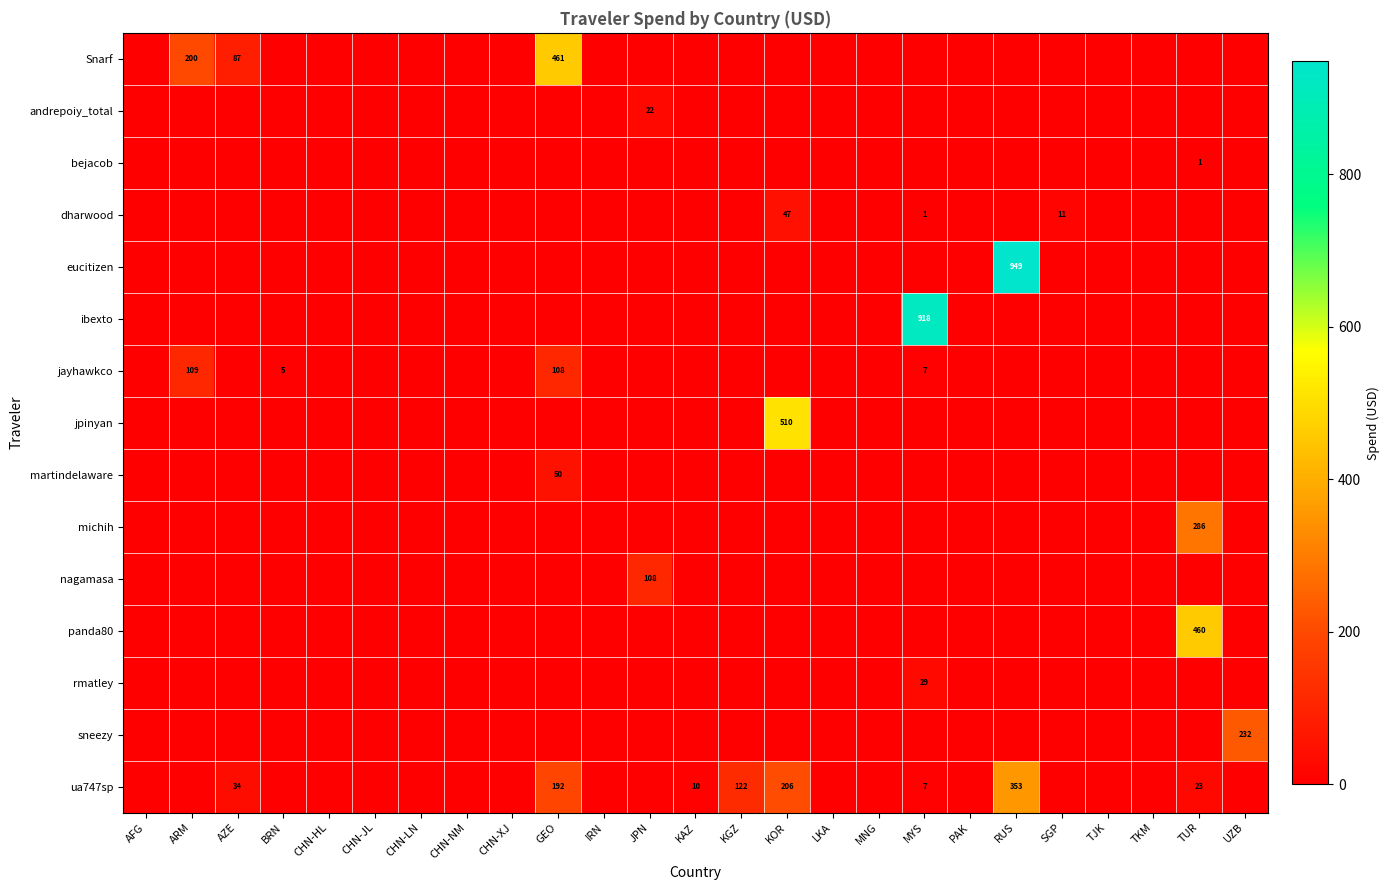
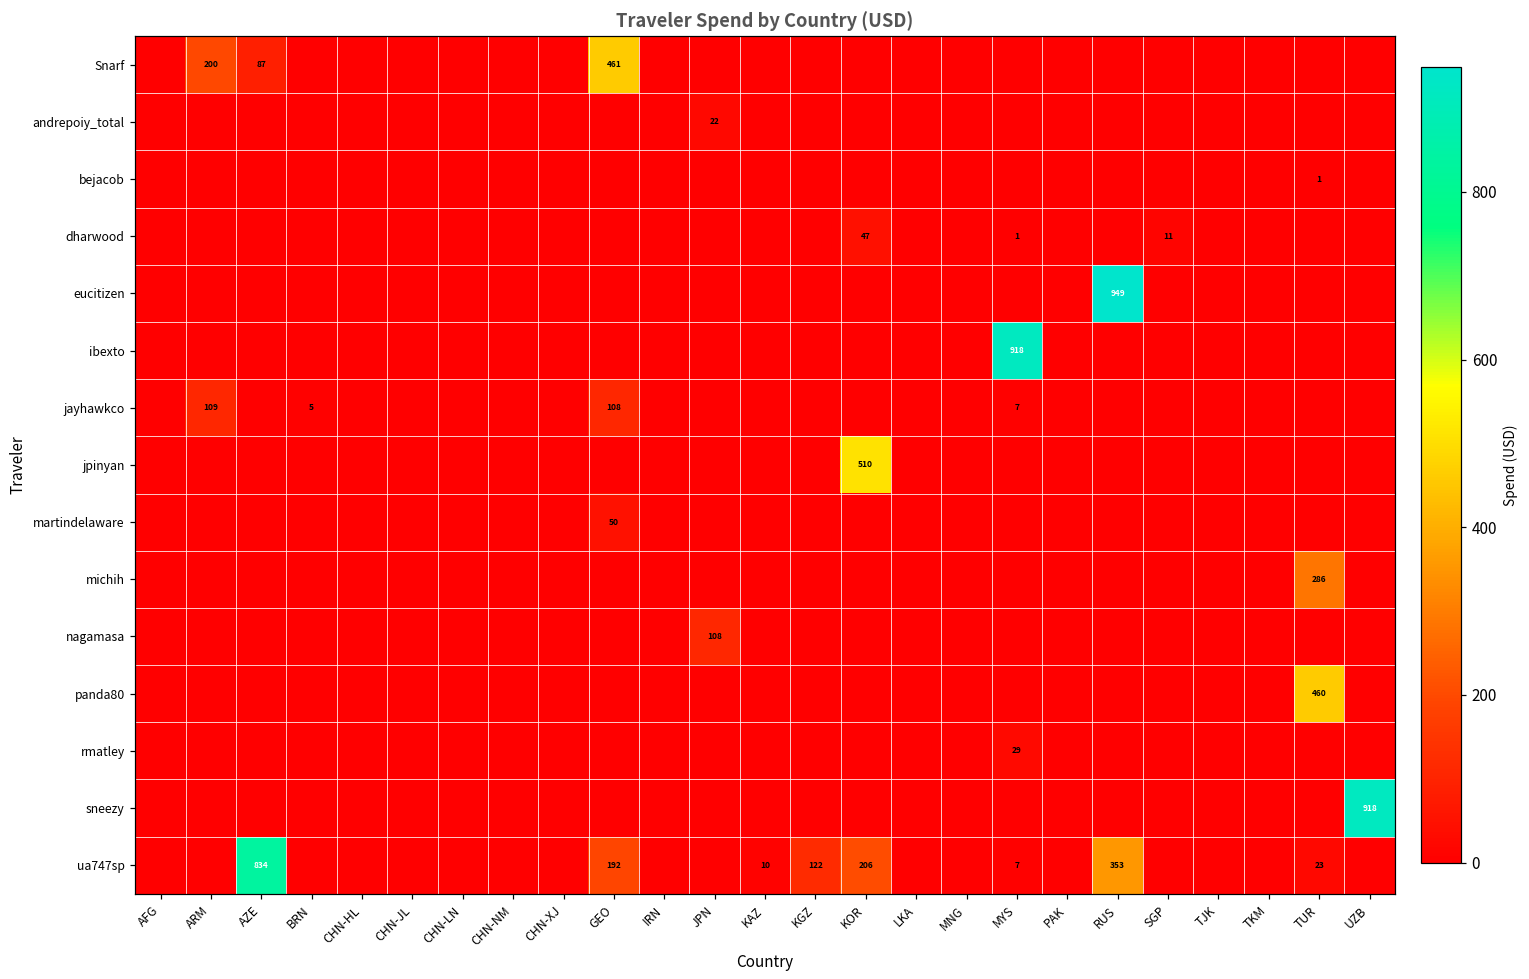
sneezy, UZB: 232 -> 918
ua747sp, AZE: 34 -> 834
